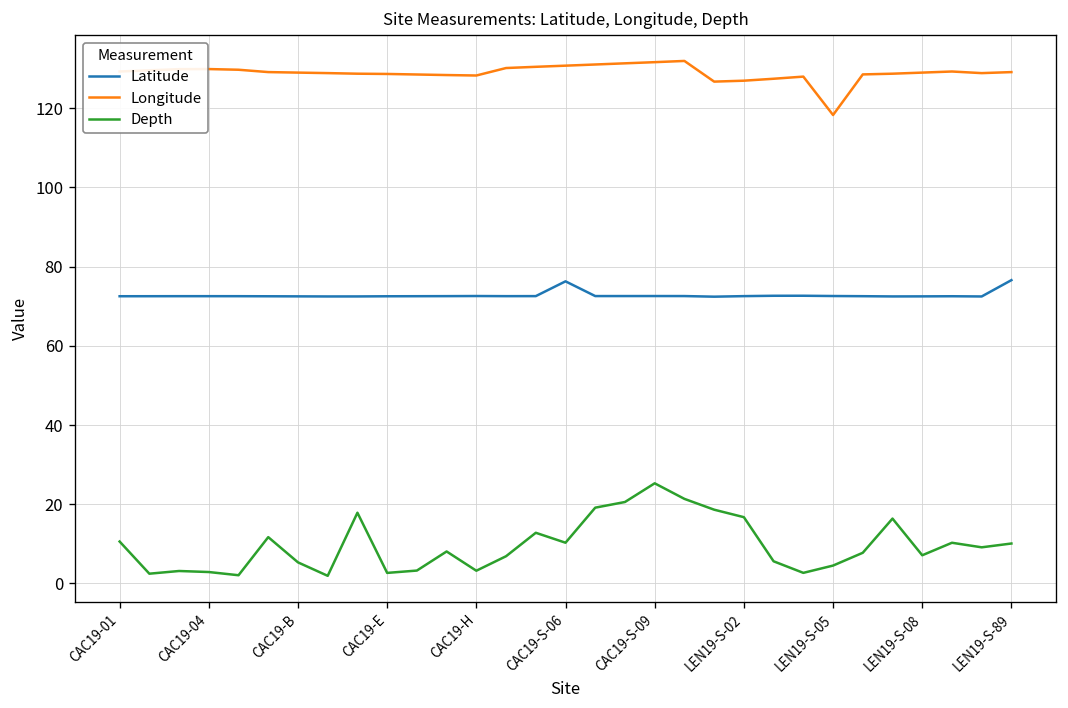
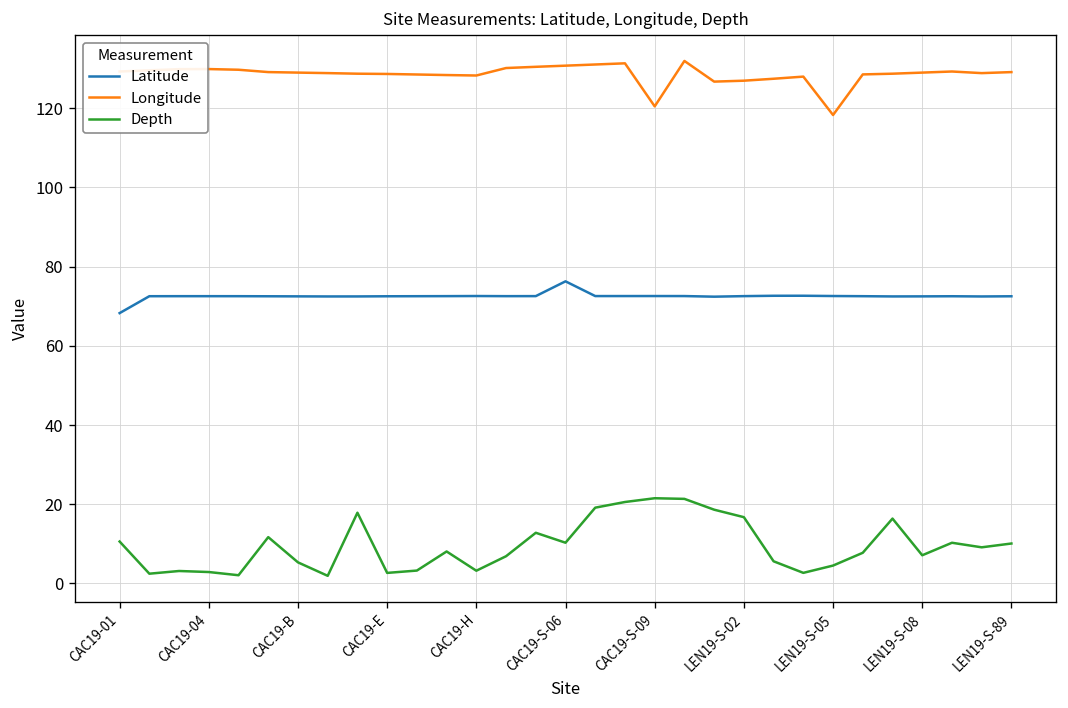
Latitude, CAC19-01: 73 -> 68
Longitude, CAC19-S-09: 132 -> 120
Depth, CAC19-S-09: 25 -> 22
Latitude, LEN19-S-89: 77 -> 73
